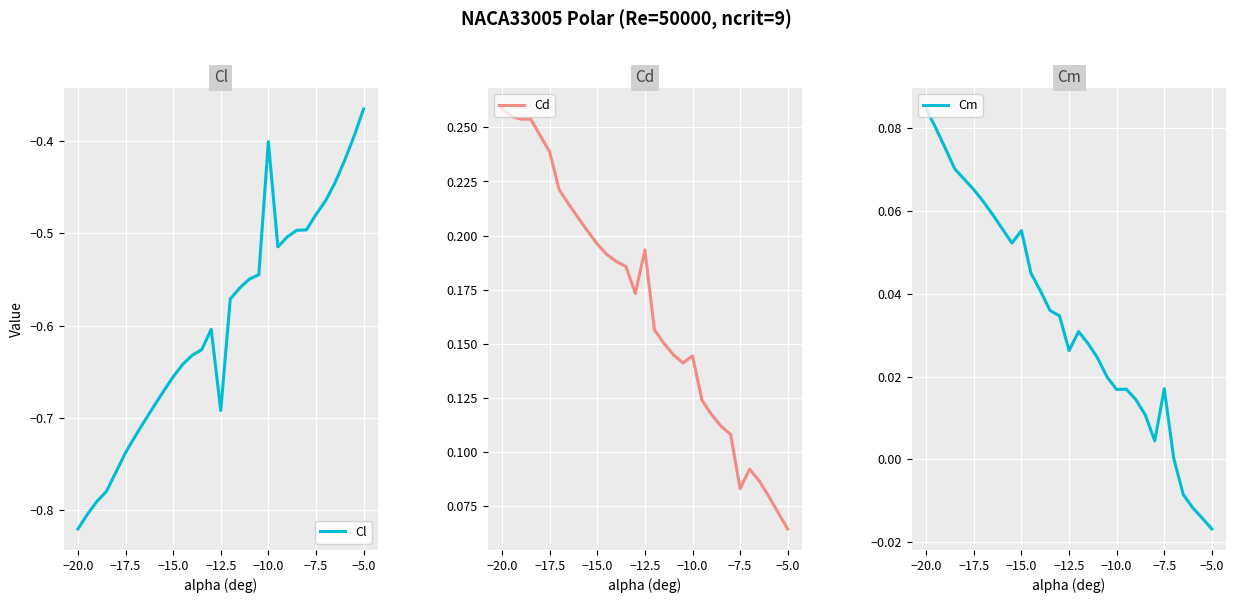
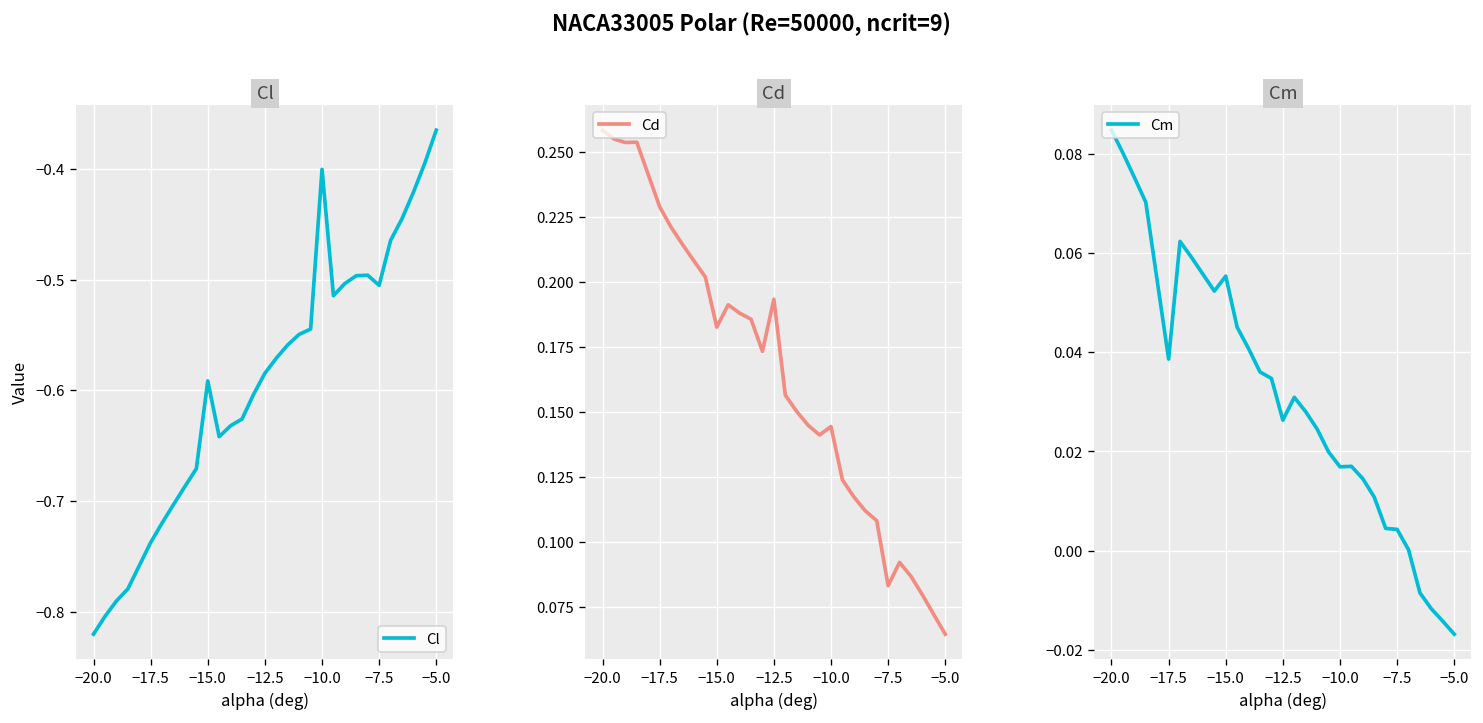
Cl, −15.0: -0.66 -> -0.59
Cl, −12.5: -0.69 -> -0.58
Cl, −7.5: -0.48 -> -0.51
Cd, −17.5: 0.239 -> 0.229
Cd, −15.0: 0.196 -> 0.183
Cm, −17.5: 0.065 -> 0.039
Cm, −7.5: 0.017 -> 0.004
